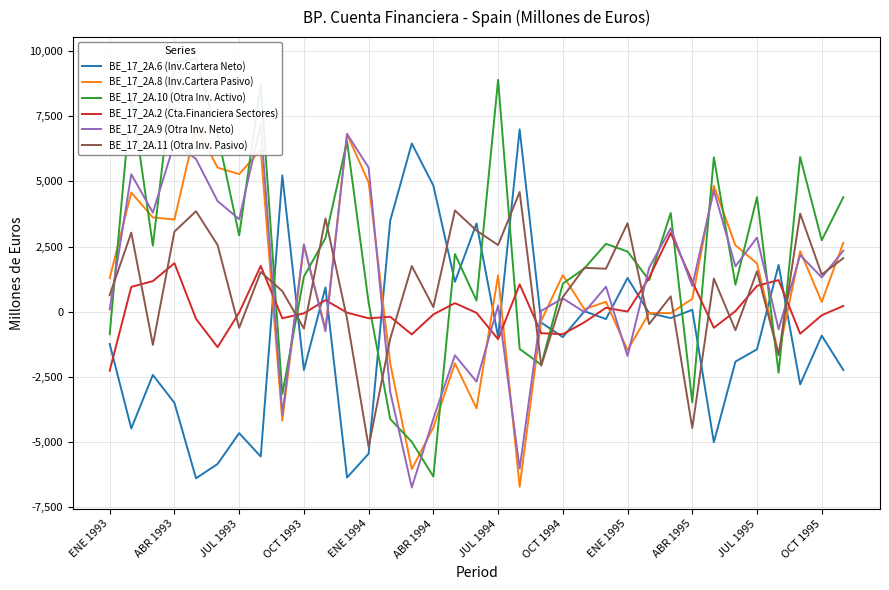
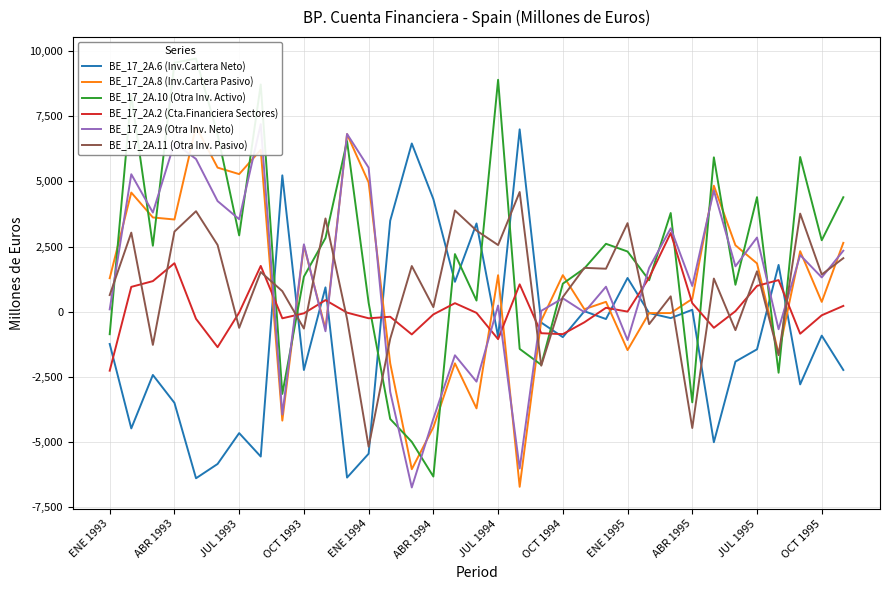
BE_17_2A.6 (Inv.Cartera Neto), ABR 1994: 4,800 -> 4,300
BE_17_2A.9 (Otra Inv. Neto), ENE 1995: -1,700 -> -1,100
BE_17_2A.2 (Cta.Financiera Sectores), ABR 1995: 1,200 -> 300
